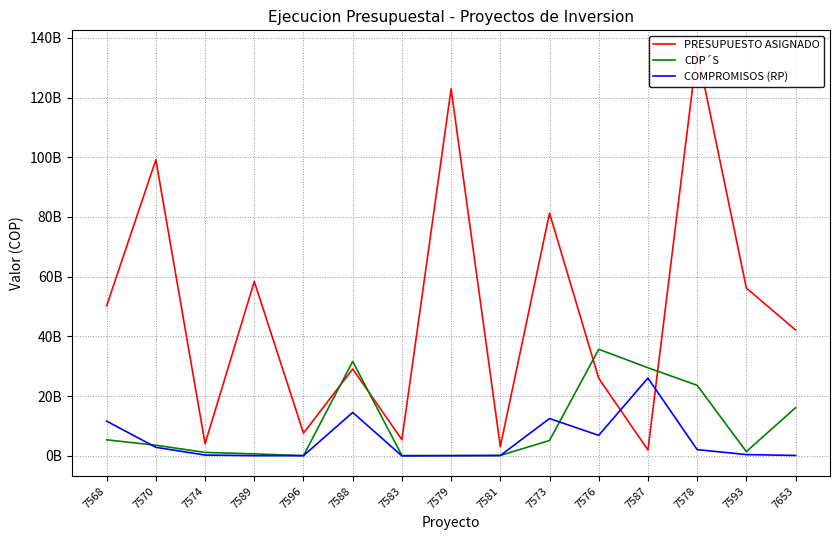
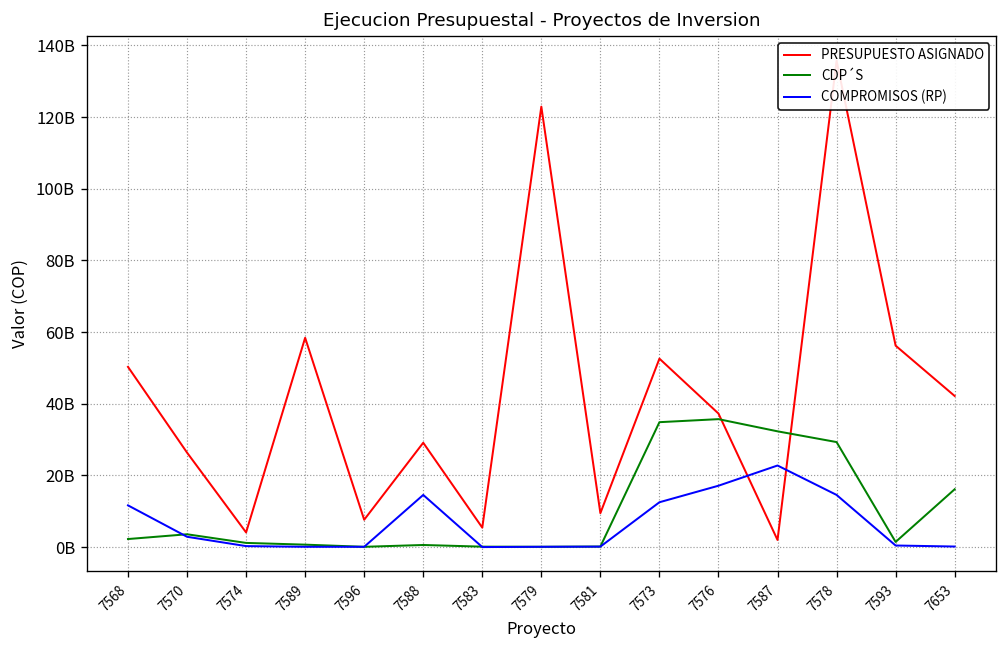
CDP´S, 7568: 5000000000 -> 2000000000
PRESUPUESTO ASIGNADO, 7570: 99000000000 -> 26000000000
CDP´S, 7588: 32000000000 -> 1000000000
PRESUPUESTO ASIGNADO, 7581: 3000000000 -> 9000000000
PRESUPUESTO ASIGNADO, 7573: 81000000000 -> 53000000000
CDP´S, 7573: 5000000000 -> 35000000000
PRESUPUESTO ASIGNADO, 7576: 26000000000 -> 37000000000
COMPROMISOS (RP), 7576: 7000000000 -> 17000000000
CDP´S, 7587: 30000000000 -> 32000000000
COMPROMISOS (RP), 7587: 26000000000 -> 23000000000
CDP´S, 7578: 24000000000 -> 29000000000
COMPROMISOS (RP), 7578: 2000000000 -> 15000000000
